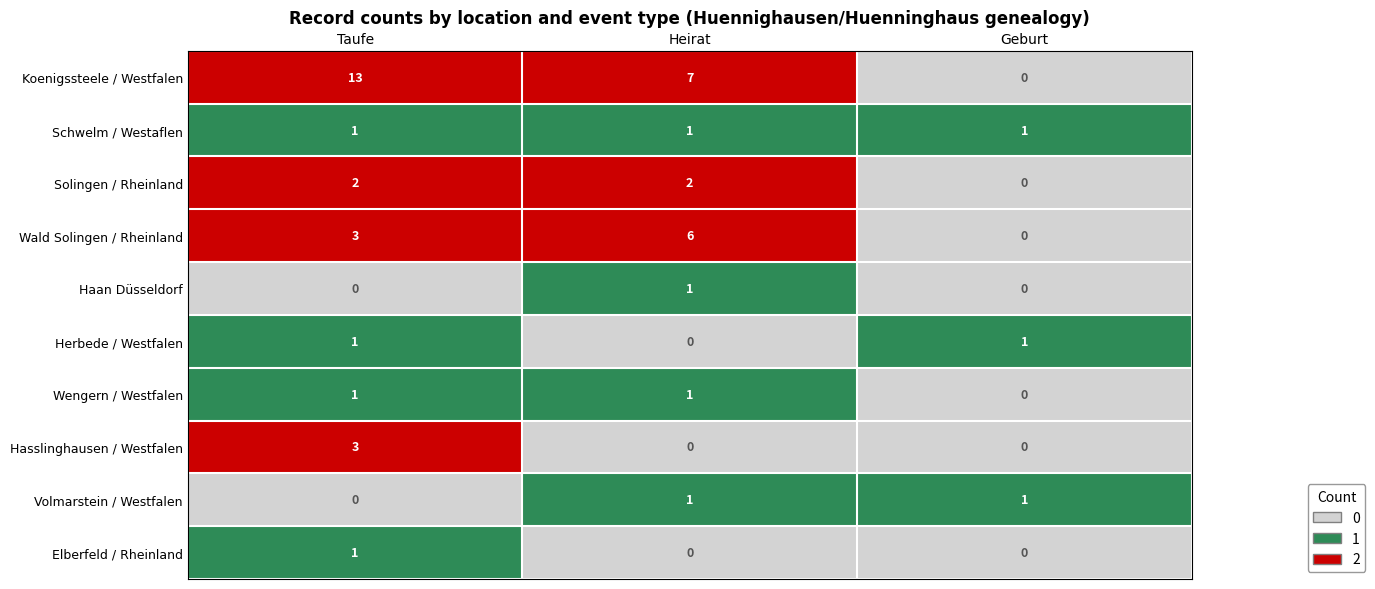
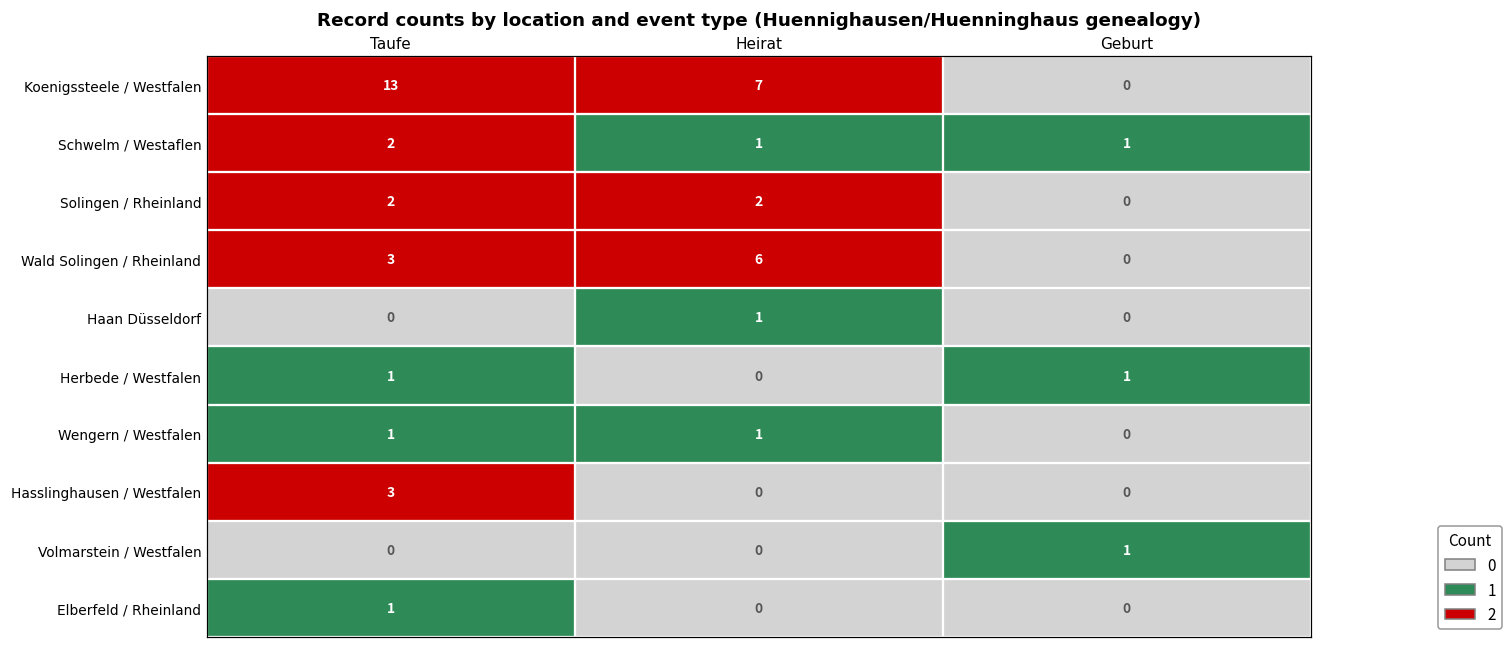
Schwelm / Westaflen, Taufe: 1 -> 2
Volmarstein / Westfalen, Heirat: 1 -> 0
